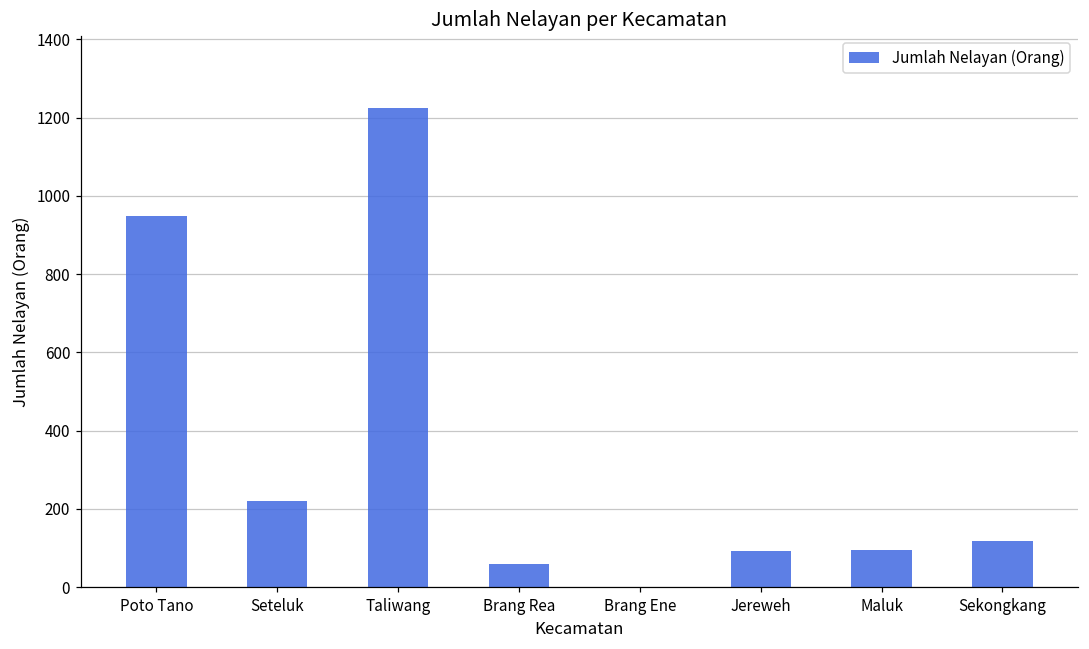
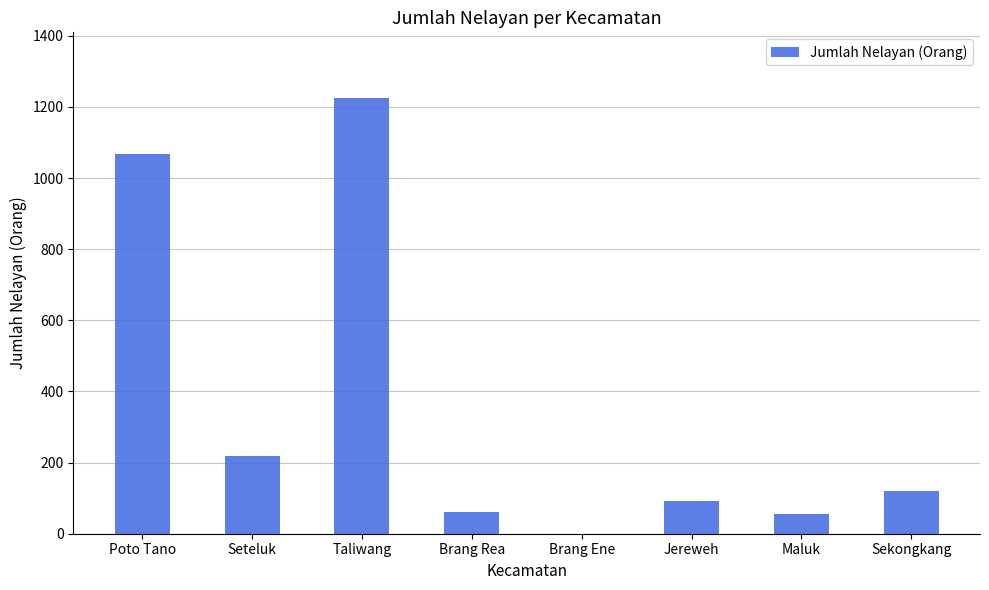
Poto Tano: 950 -> 1070
Maluk: 100 -> 60
